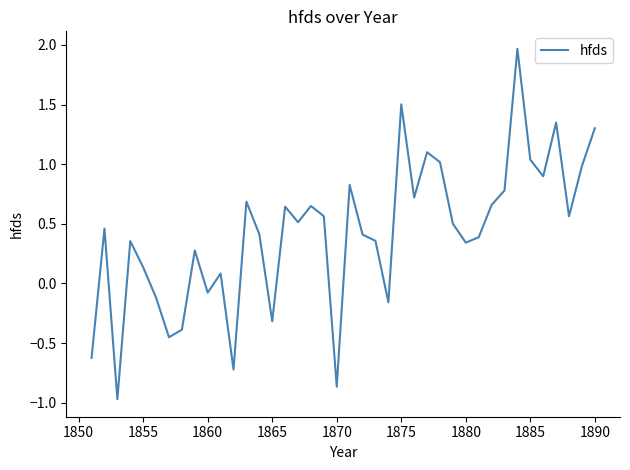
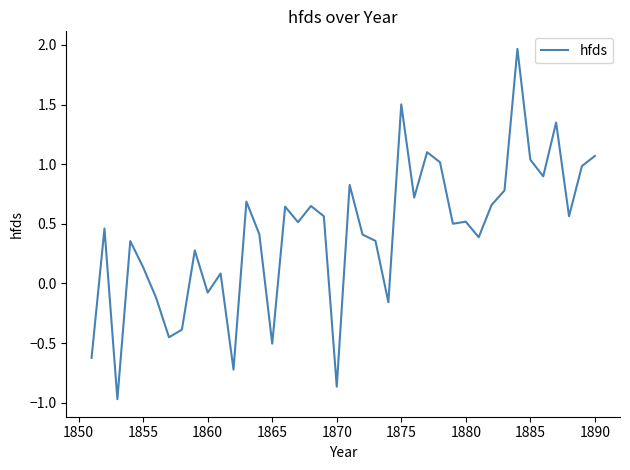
1865: -0.32 -> -0.50
1880: 0.34 -> 0.52
1890: 1.30 -> 1.07
